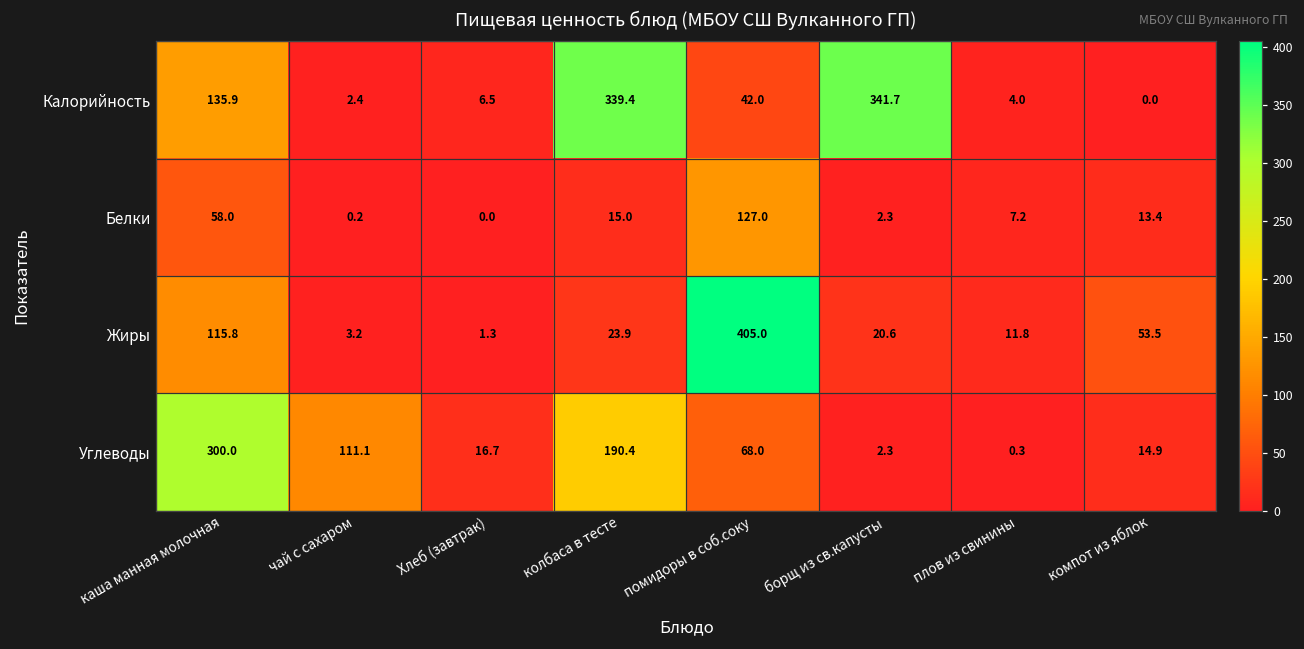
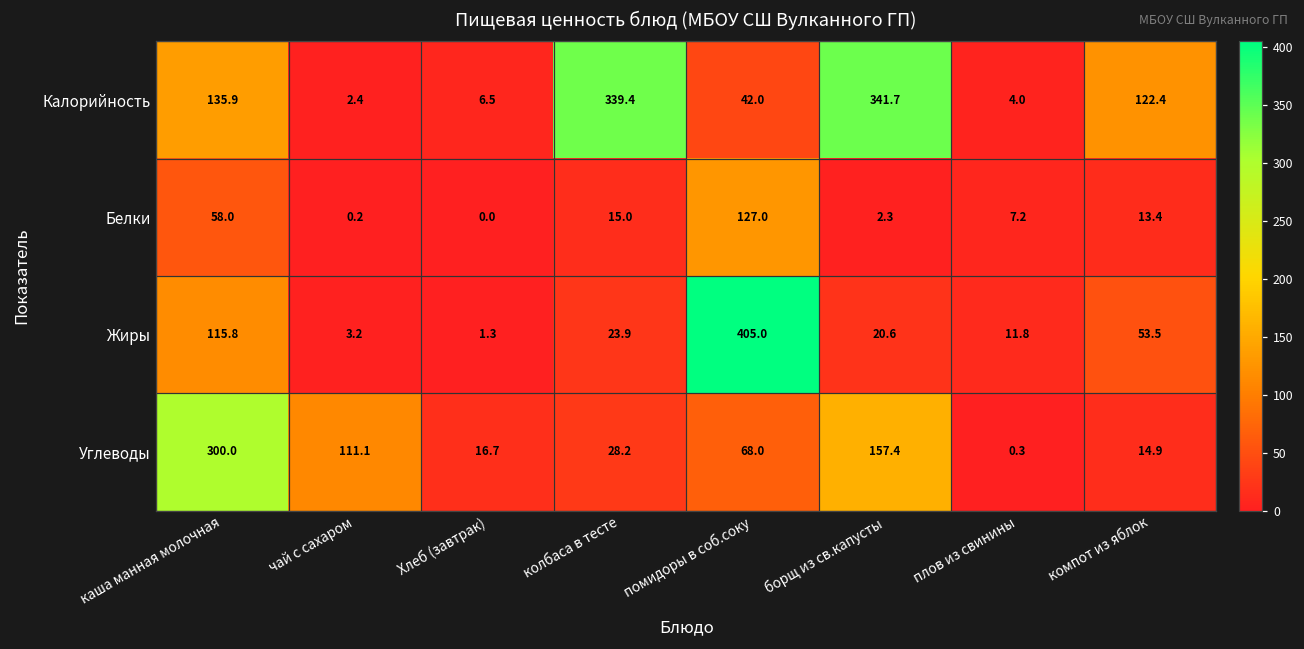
Калорийность, компот из яблок: 0.0 -> 122.4
Углеводы, колбаса в тесте: 190.4 -> 28.2
Углеводы, борщ из св.капусты: 2.3 -> 157.4
